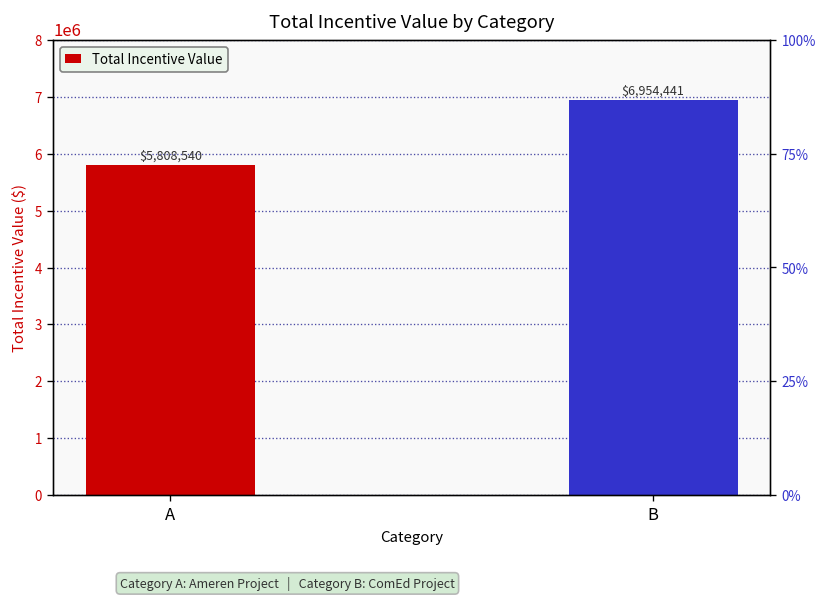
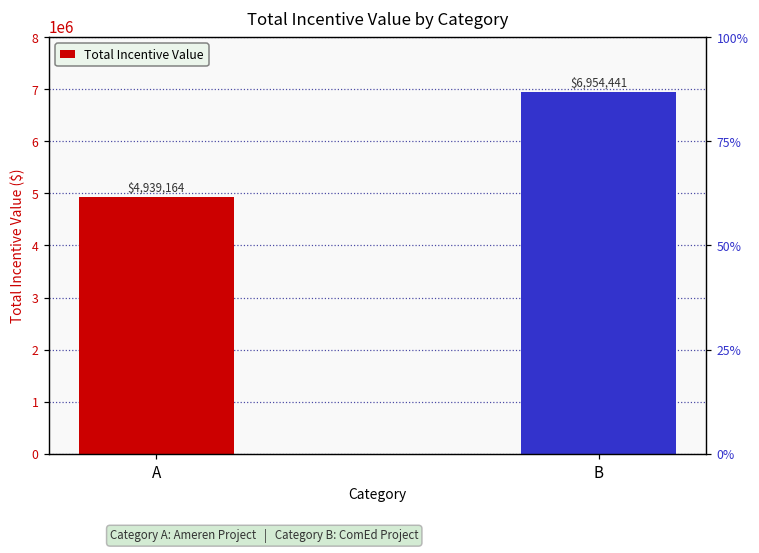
A: $5,808,540 -> $4,939,164
